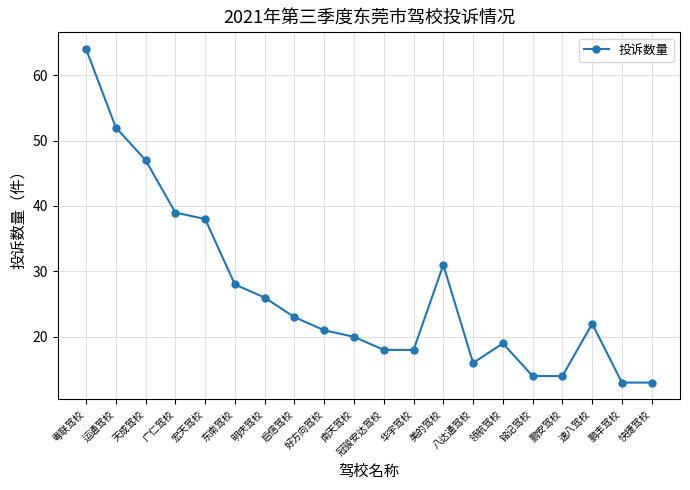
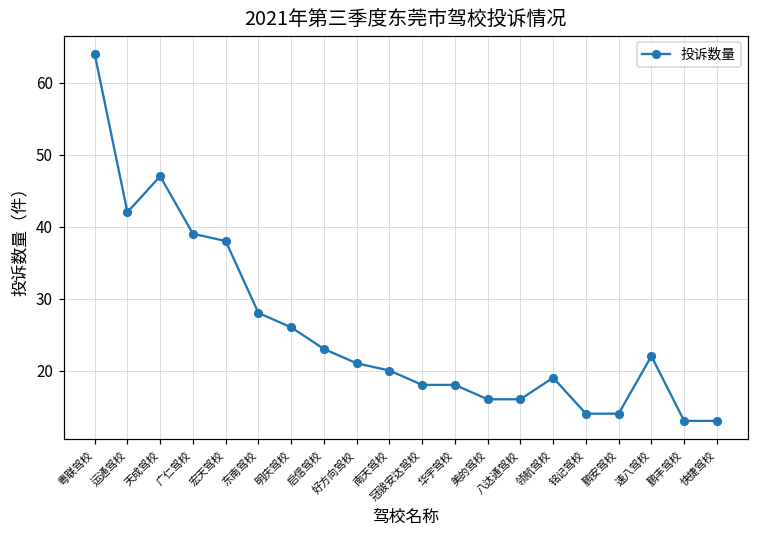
运通驾校: 52 -> 42
美的驾校: 31 -> 16
